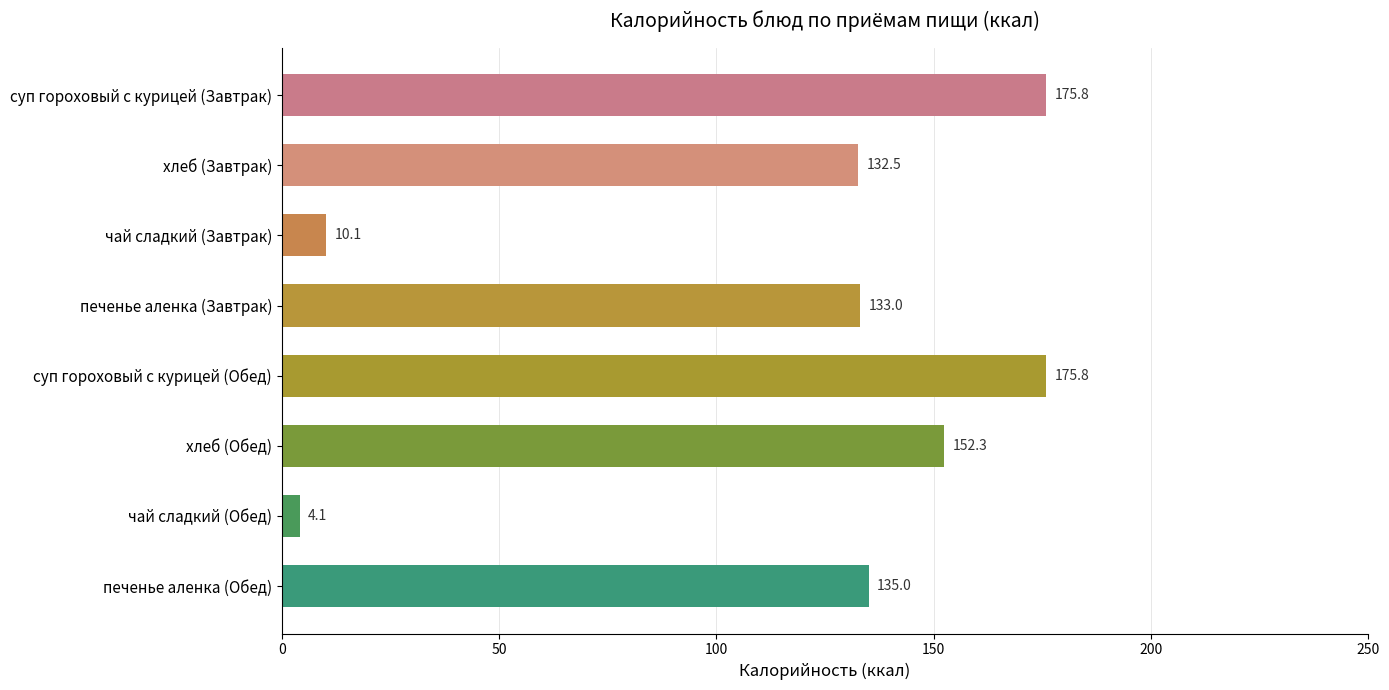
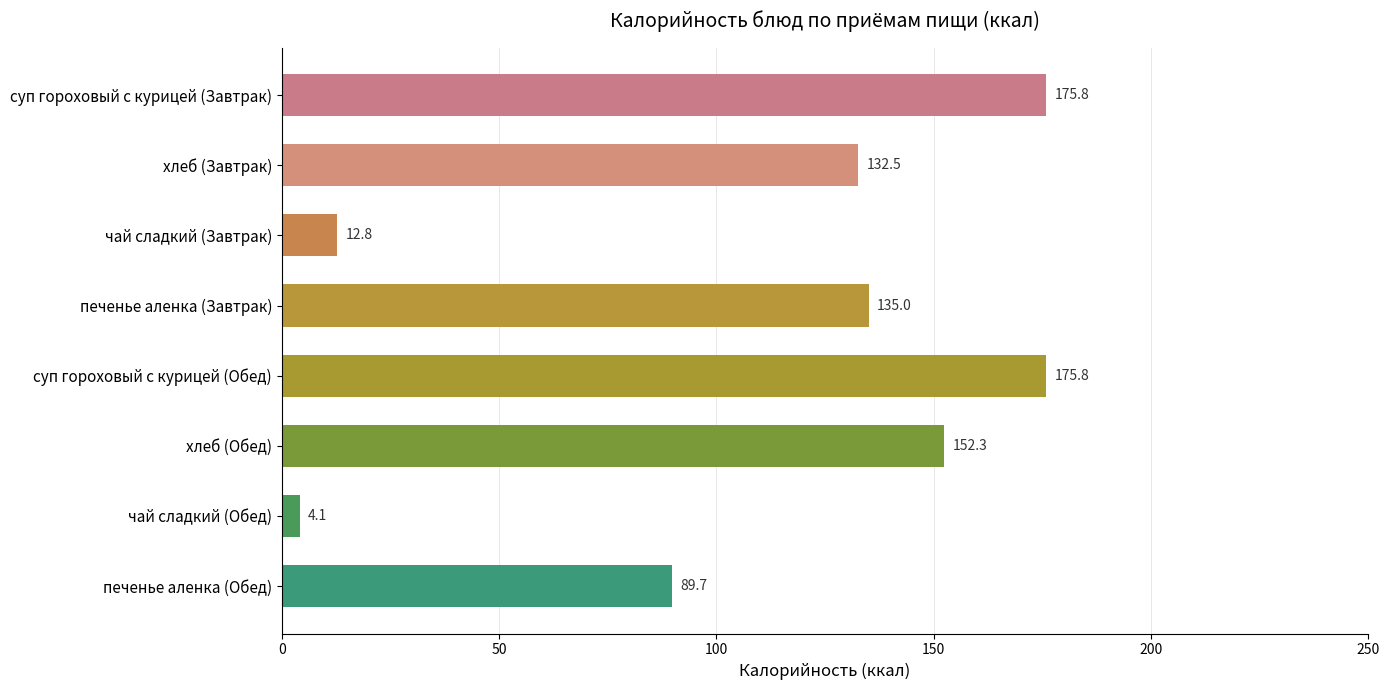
чай сладкий (Завтрак): 10.1 -> 12.8
печенье аленка (Завтрак): 133.0 -> 135.0
печенье аленка (Обед): 135.0 -> 89.7
